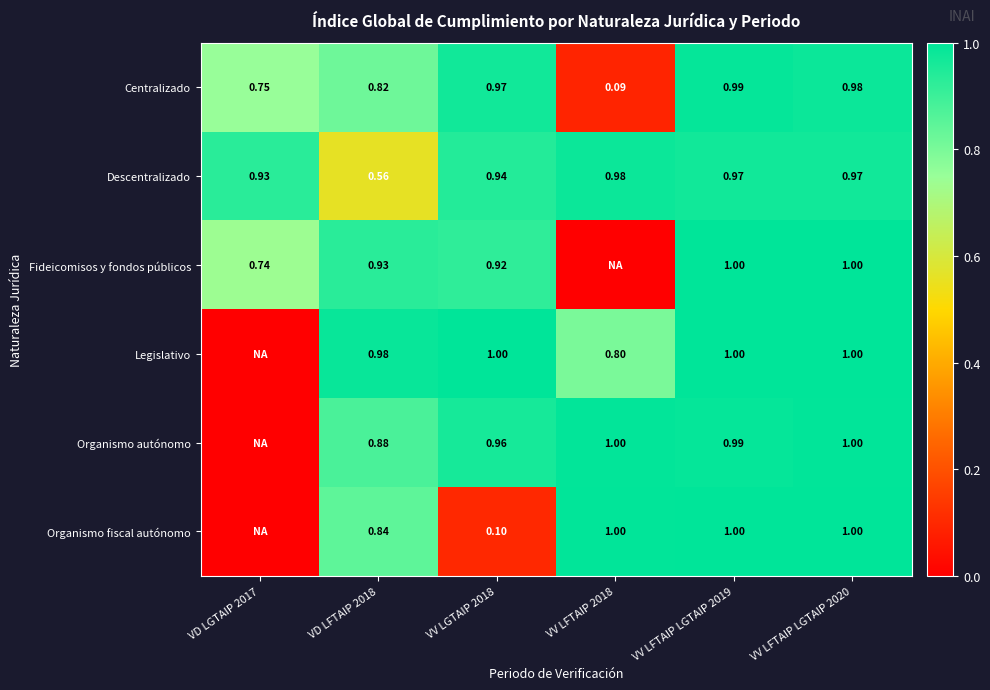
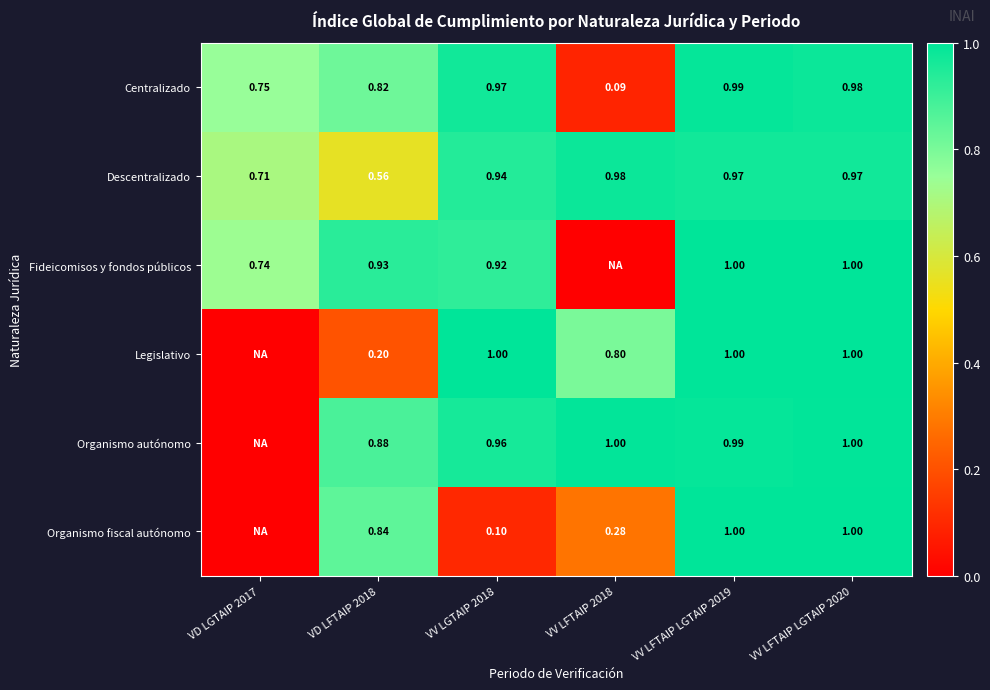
Descentralizado, VD LGTAIP 2017: 0.93 -> 0.71
Legislativo, VD LFTAIP 2018: 0.98 -> 0.20
Organismo fiscal autónomo, VV LFTAIP 2018: 1.00 -> 0.28
